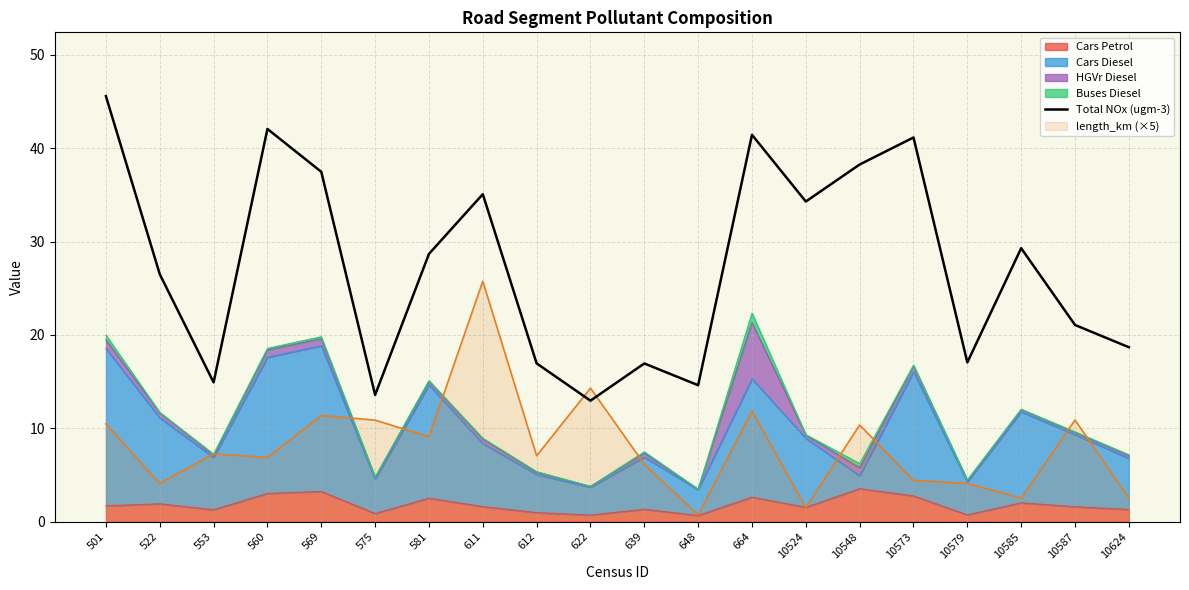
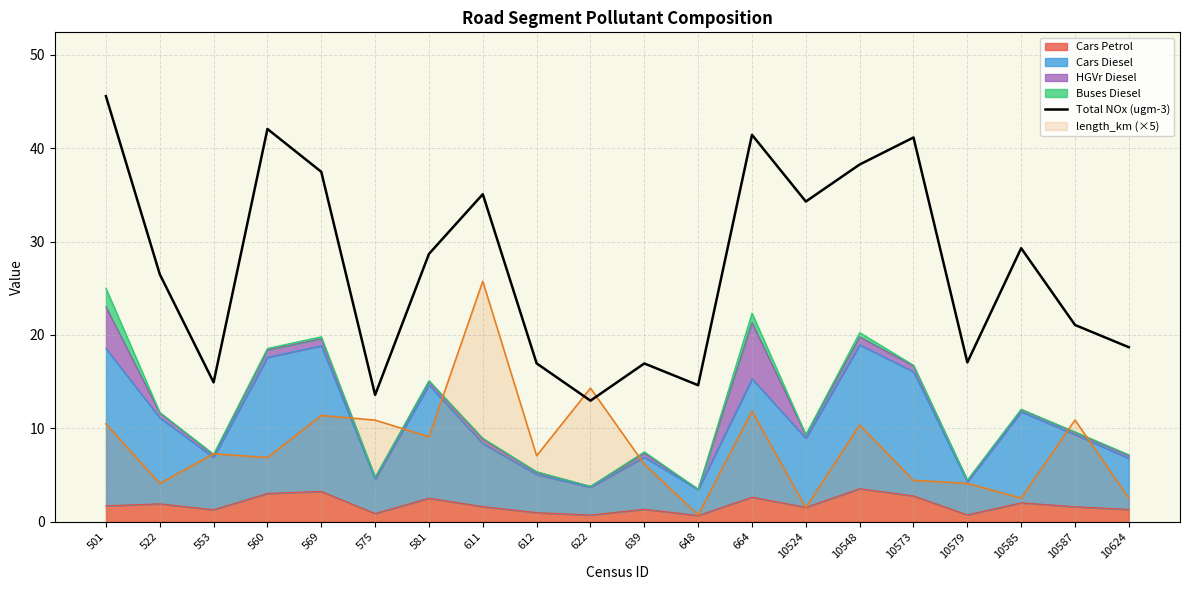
HGVr Diesel, 501: 1 -> 4
Buses Diesel, 501: 1 -> 2
Cars Diesel, 10548: 1 -> 15
